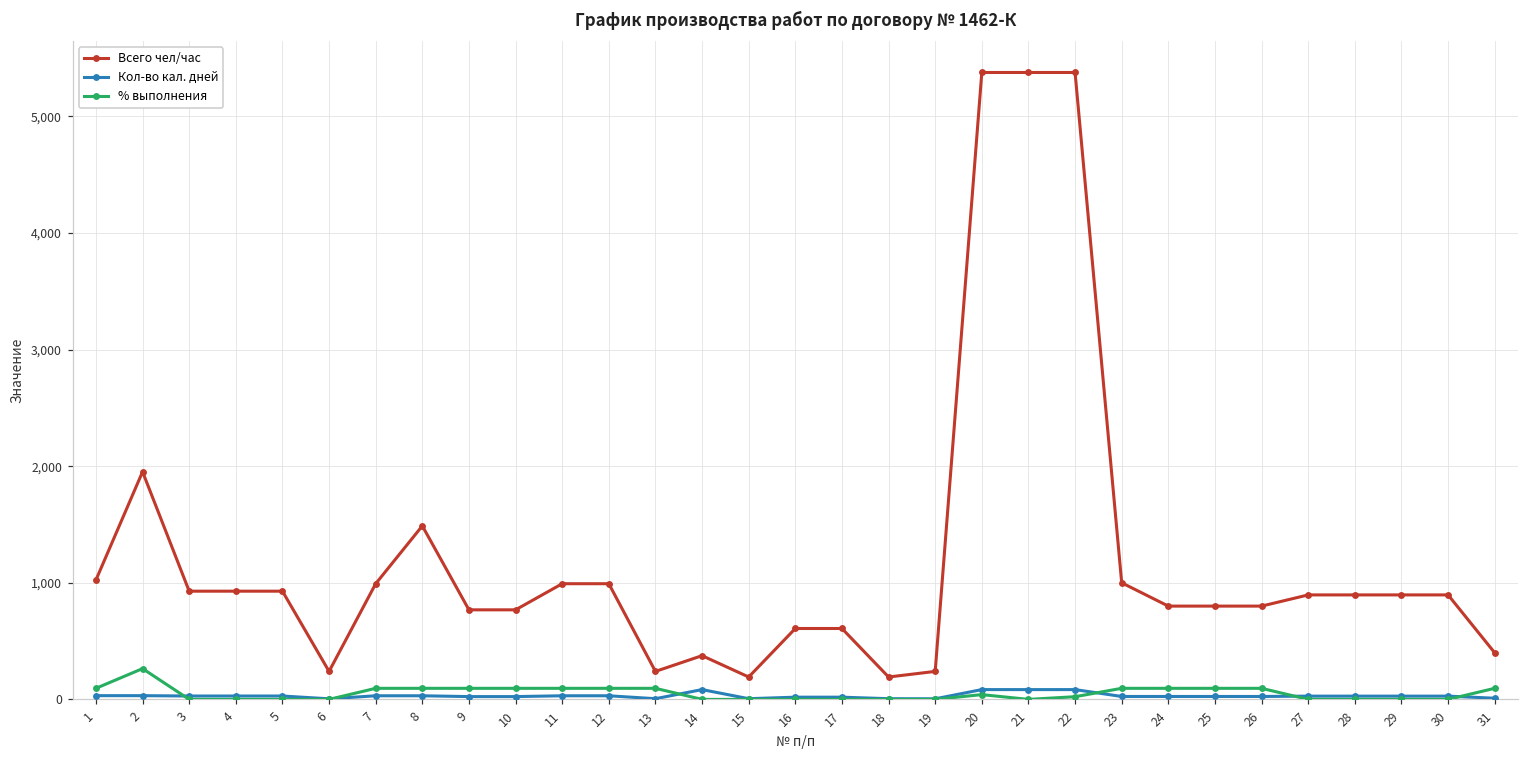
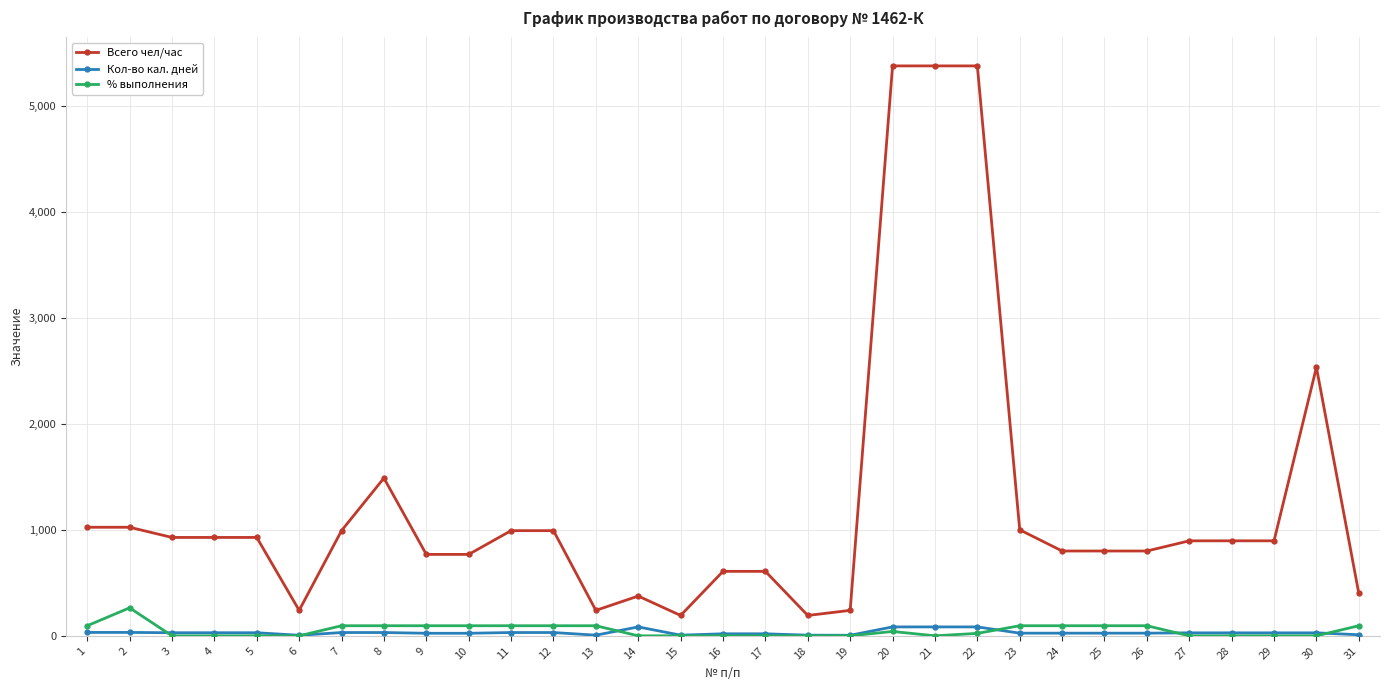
Всего чел/час, 2: 1,950 -> 1,020
Всего чел/час, 30: 900 -> 2,530
